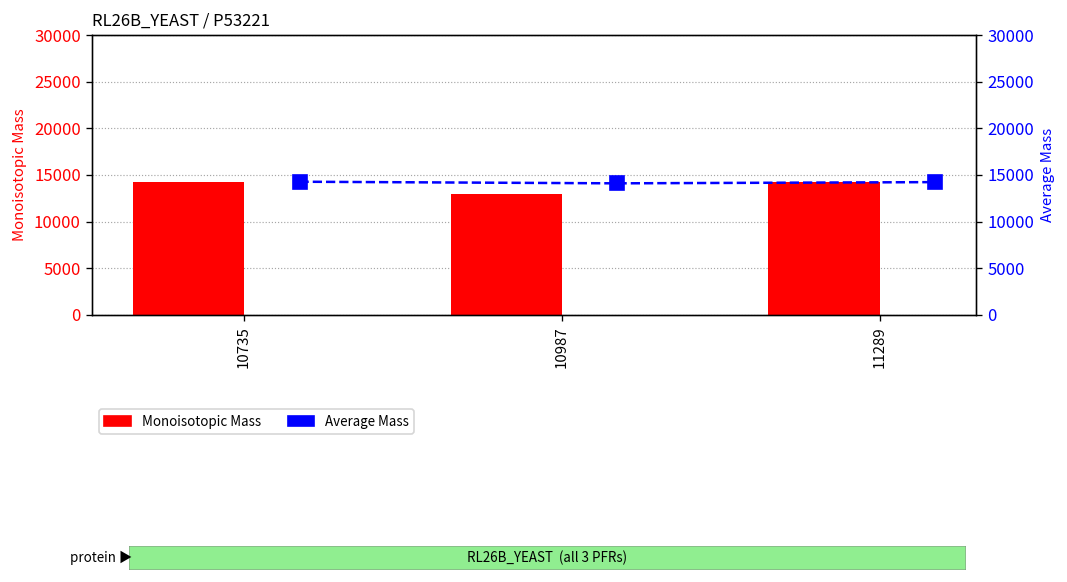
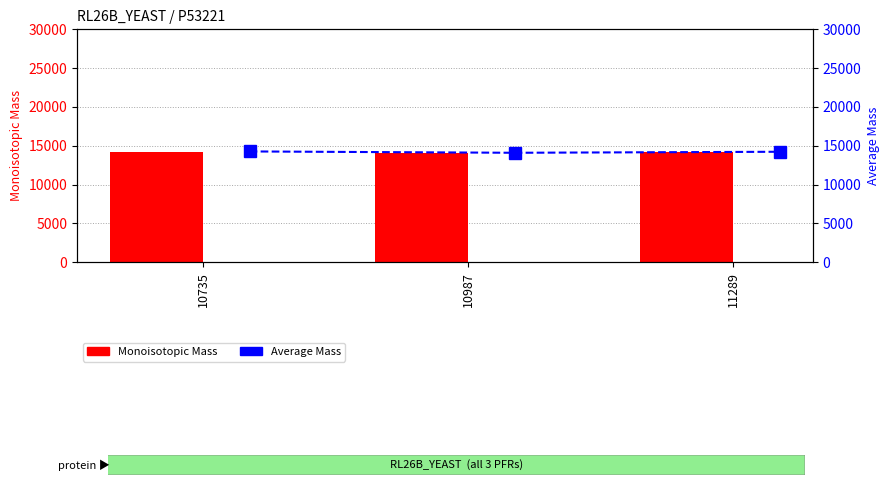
Monoisotopic Mass, 10987: 13000 -> 14000
